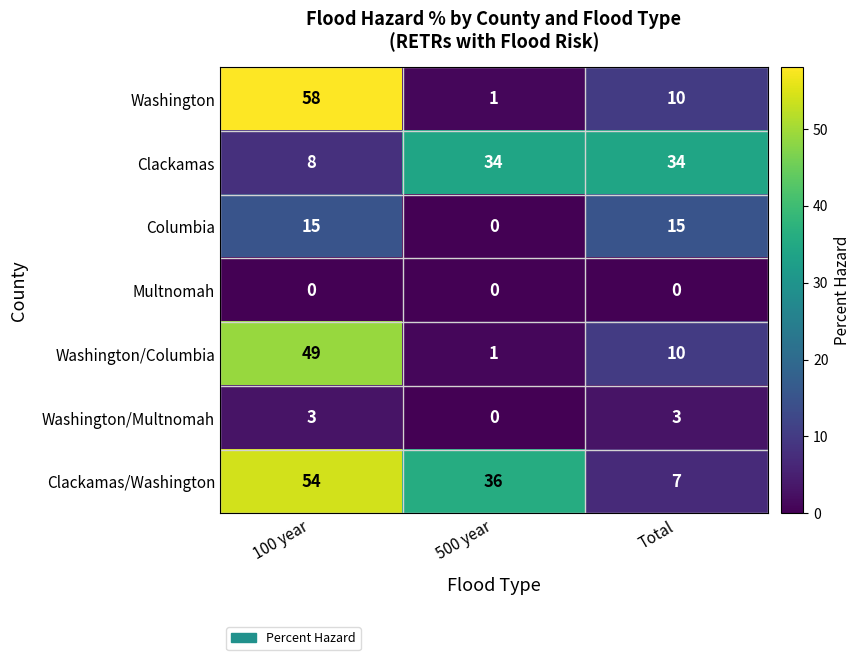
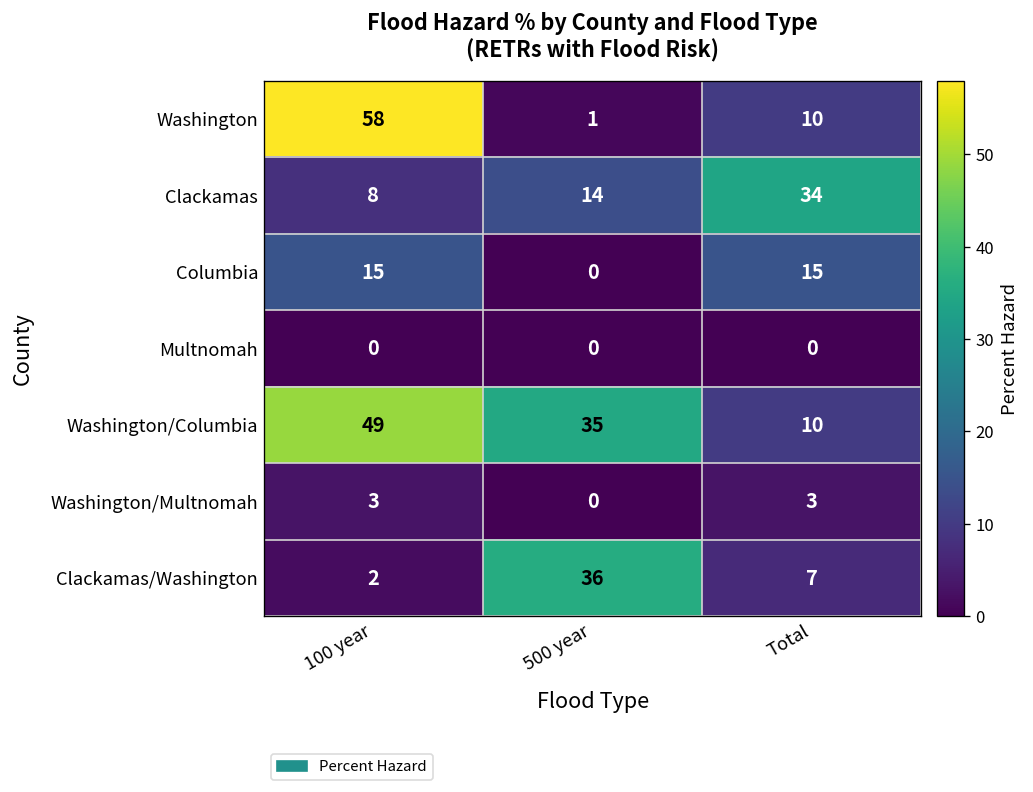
Clackamas, 500 year: 34 -> 14
Washington/Columbia, 500 year: 1 -> 35
Clackamas/Washington, 100 year: 54 -> 2
